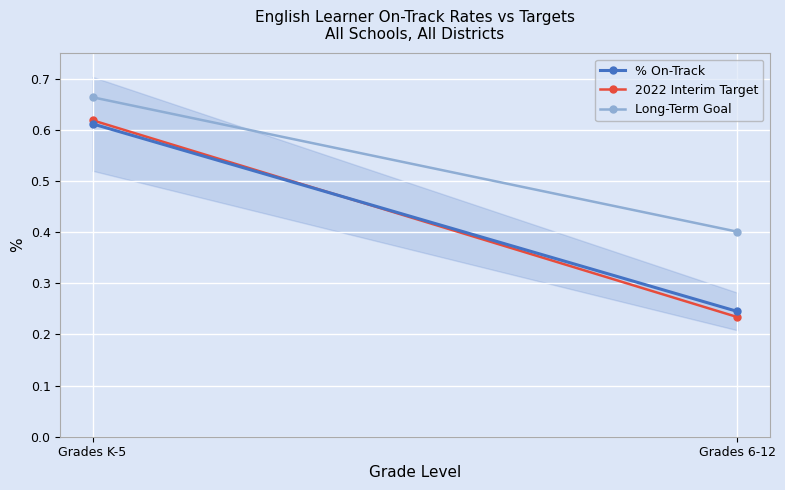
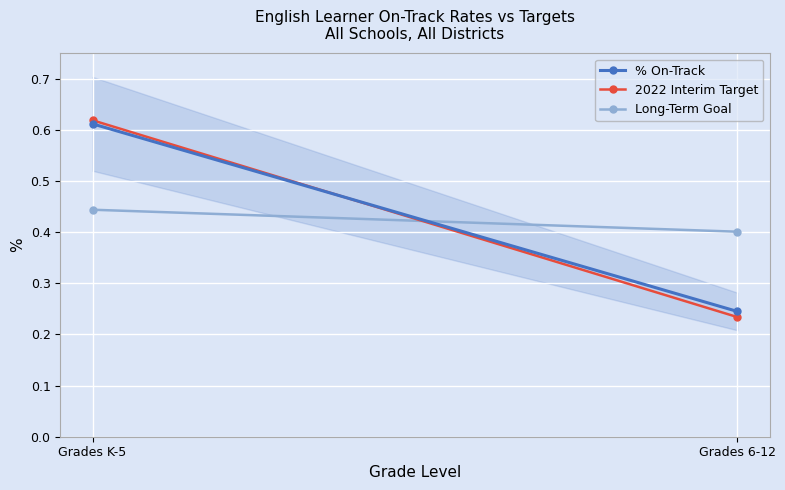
Long-Term Goal, Grades K-5: 0.66 -> 0.44
